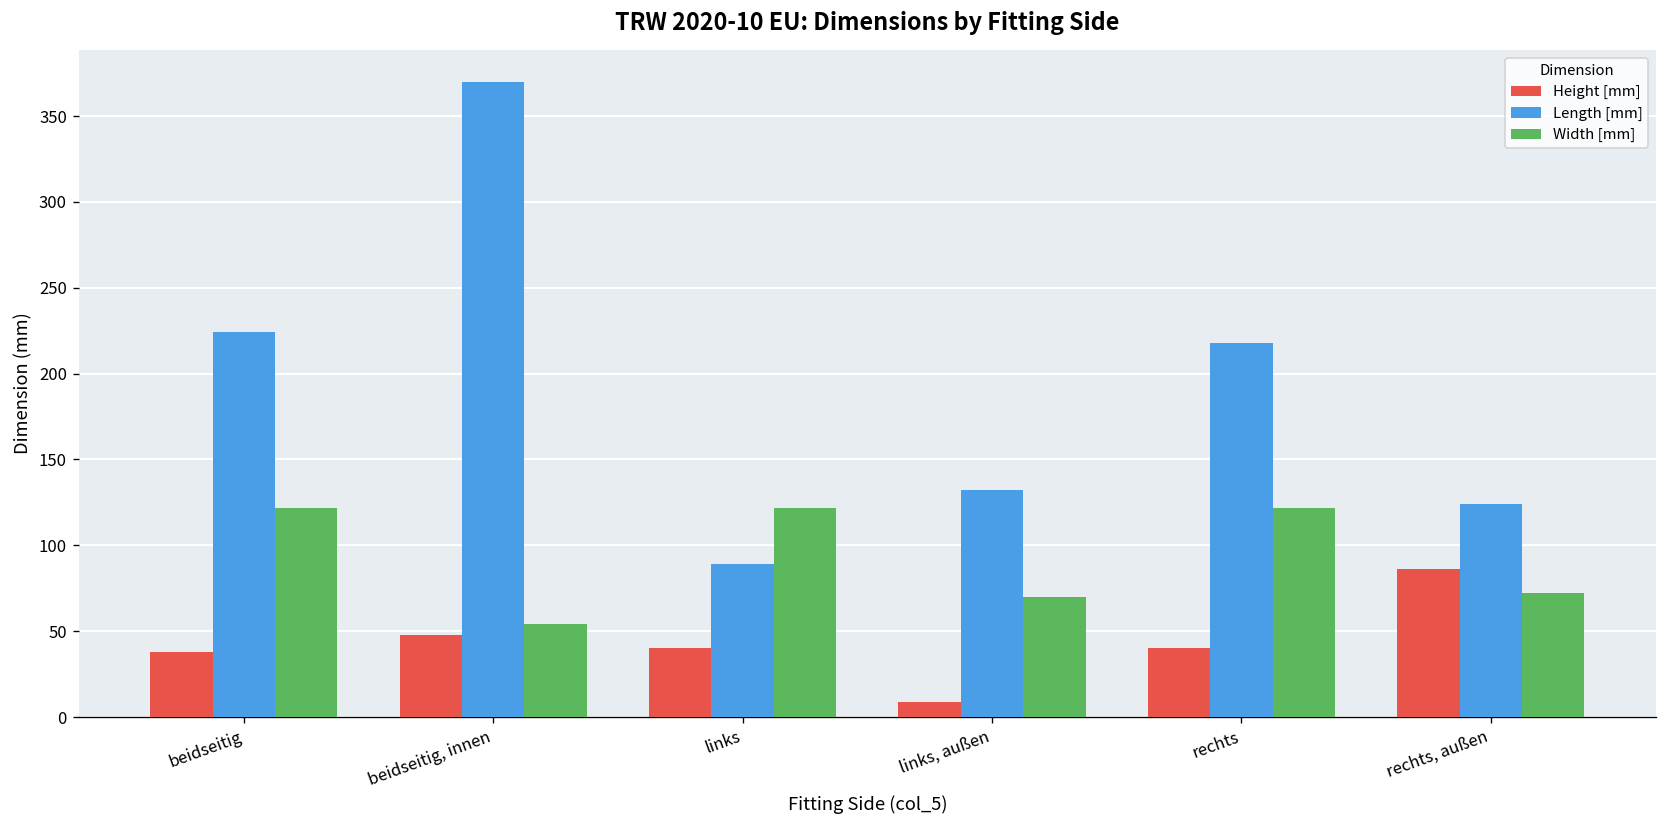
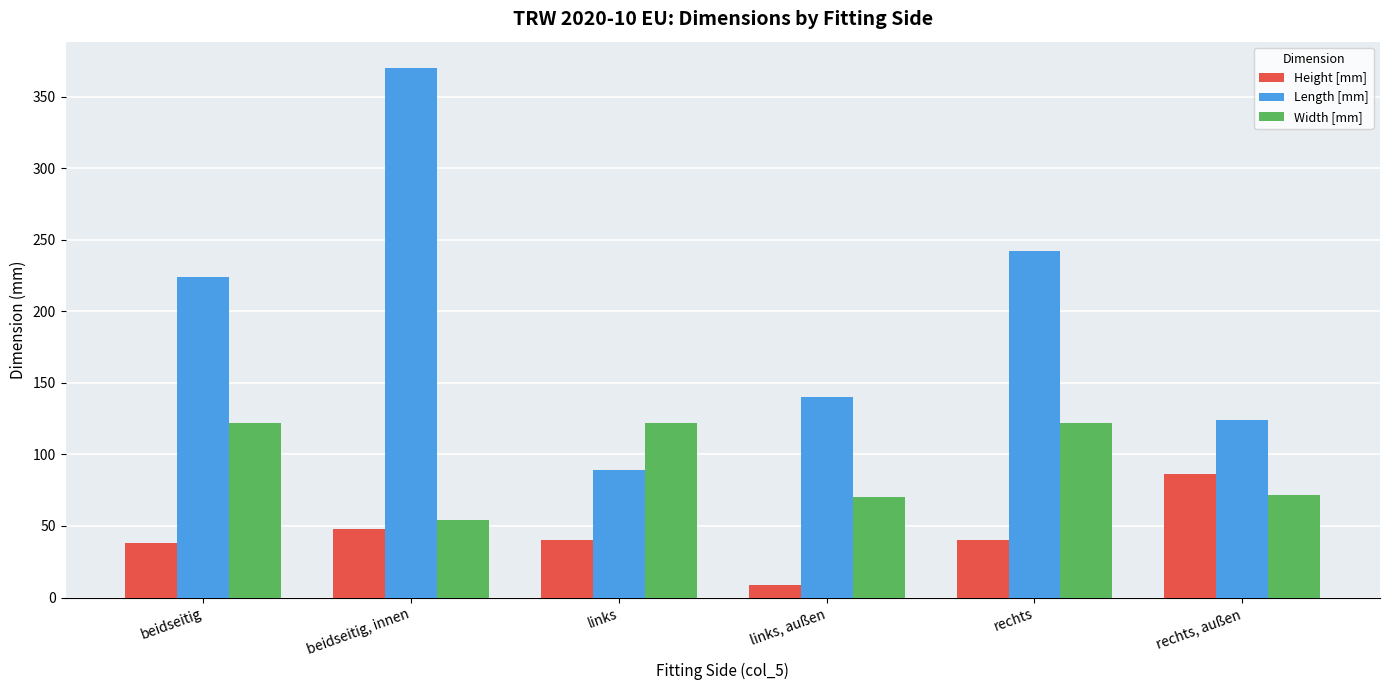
Length [mm], links, außen: 132 -> 140
Length [mm], rechts: 218 -> 242
